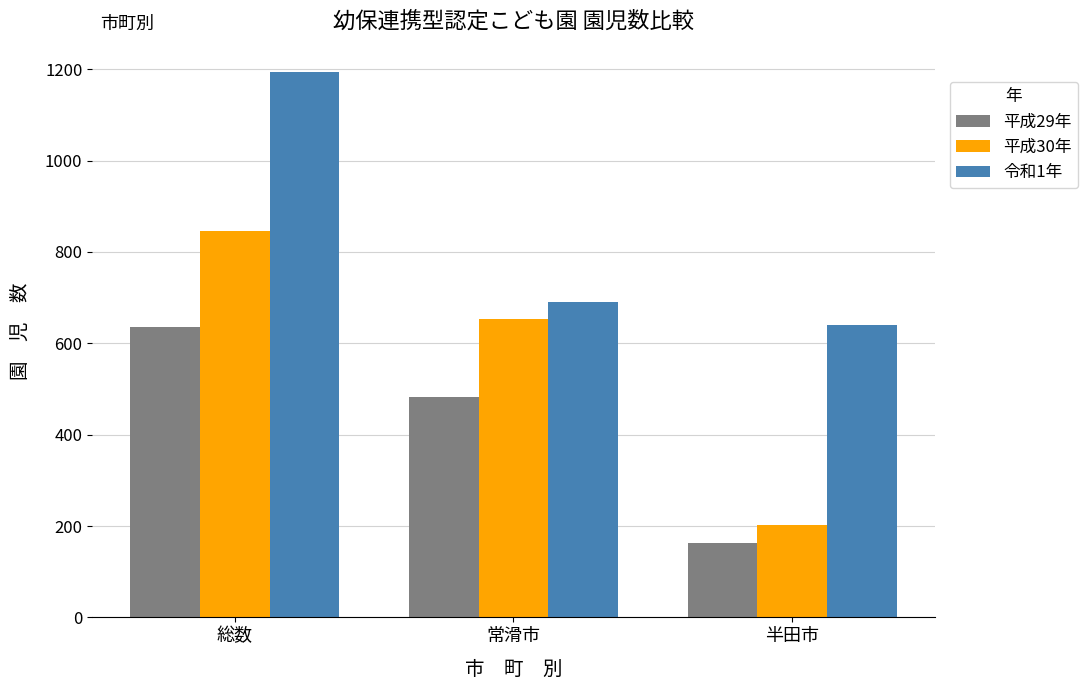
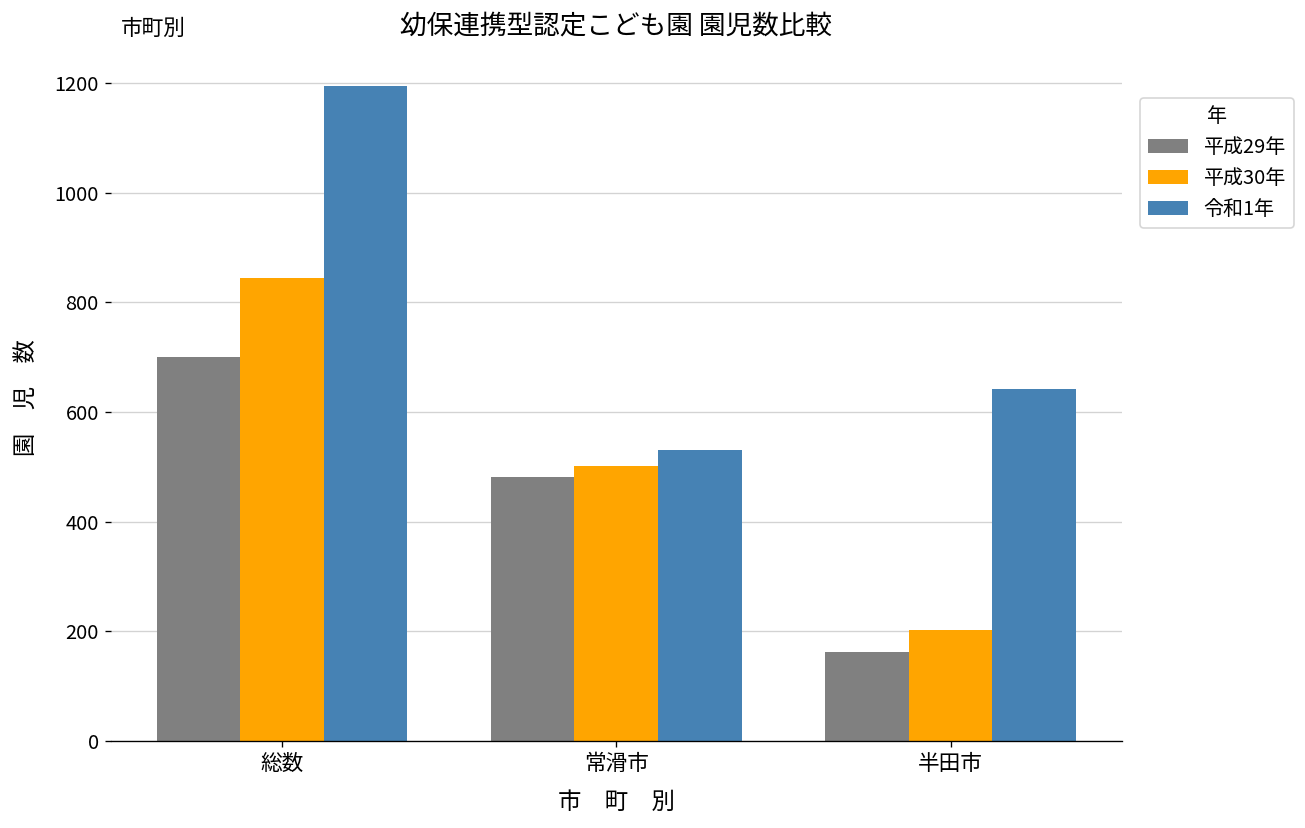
平成29年, 総数: 640 -> 700
平成30年, 常滑市: 650 -> 500
令和1年, 常滑市: 690 -> 530
